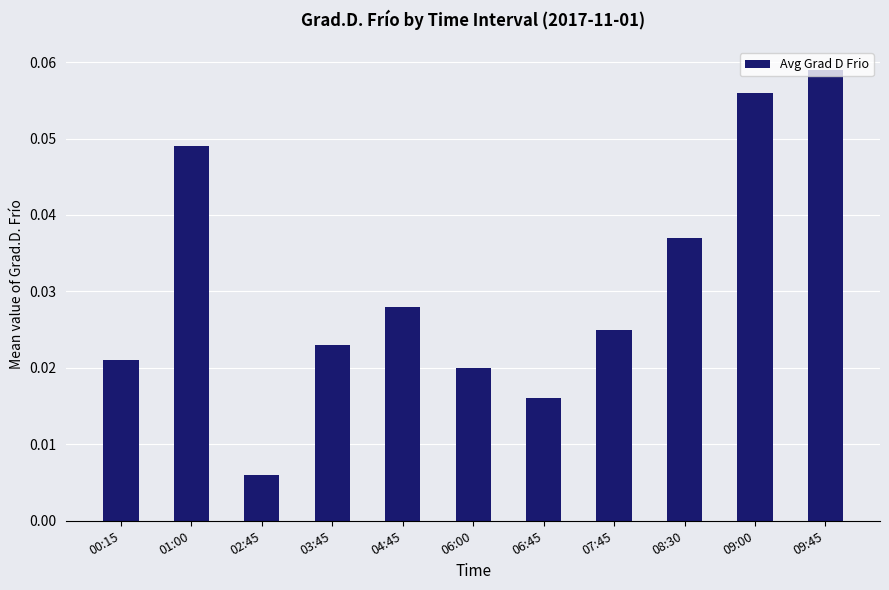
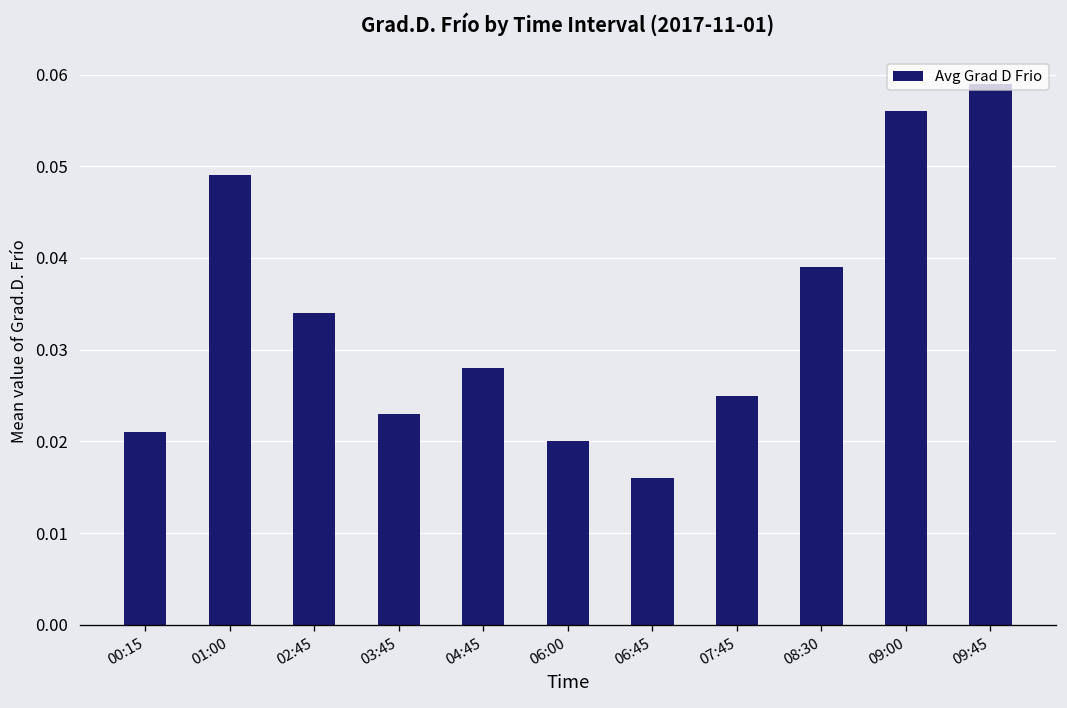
02:45: 0.006 -> 0.034
08:30: 0.037 -> 0.039
